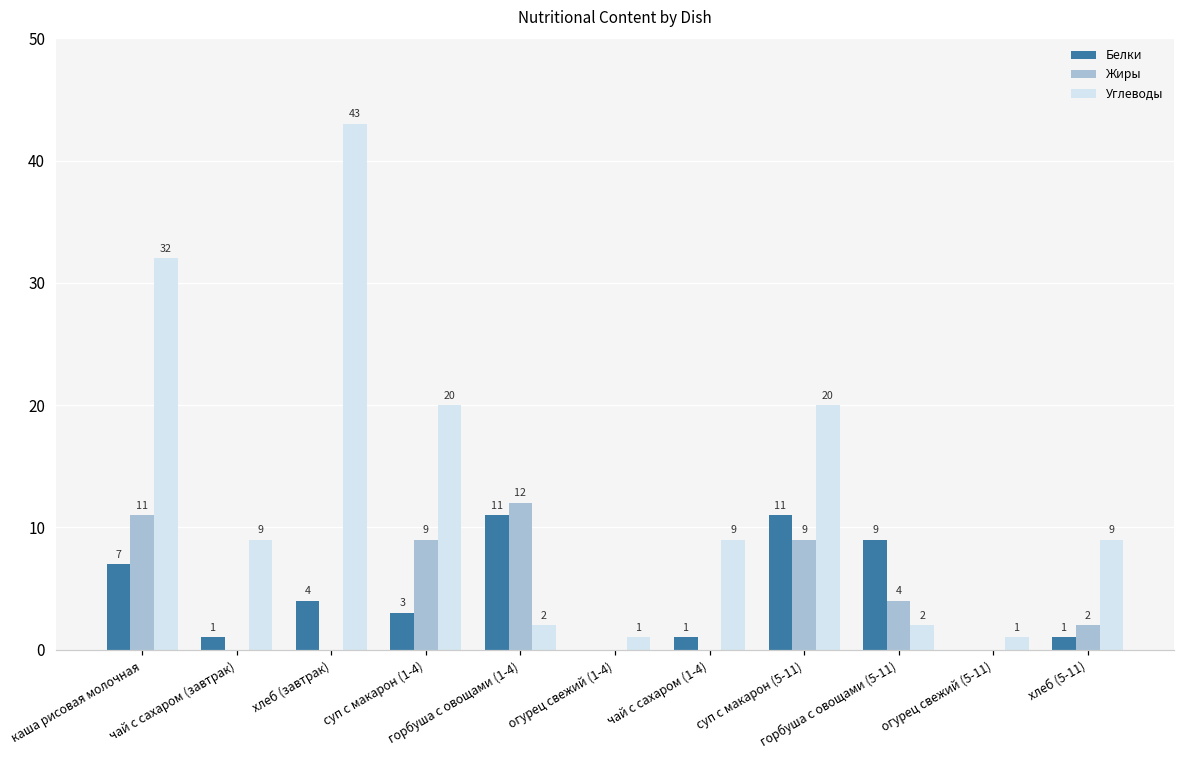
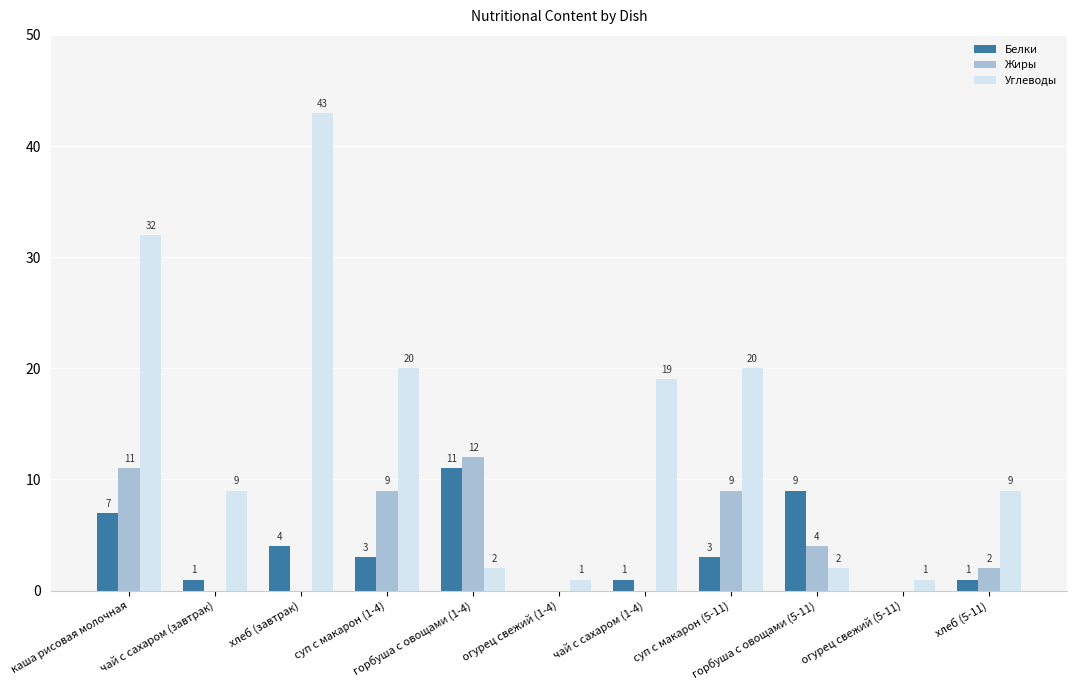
Углеводы, чай с сахаром (1-4): 9 -> 19
Белки, суп с макарон (5-11): 11 -> 3
